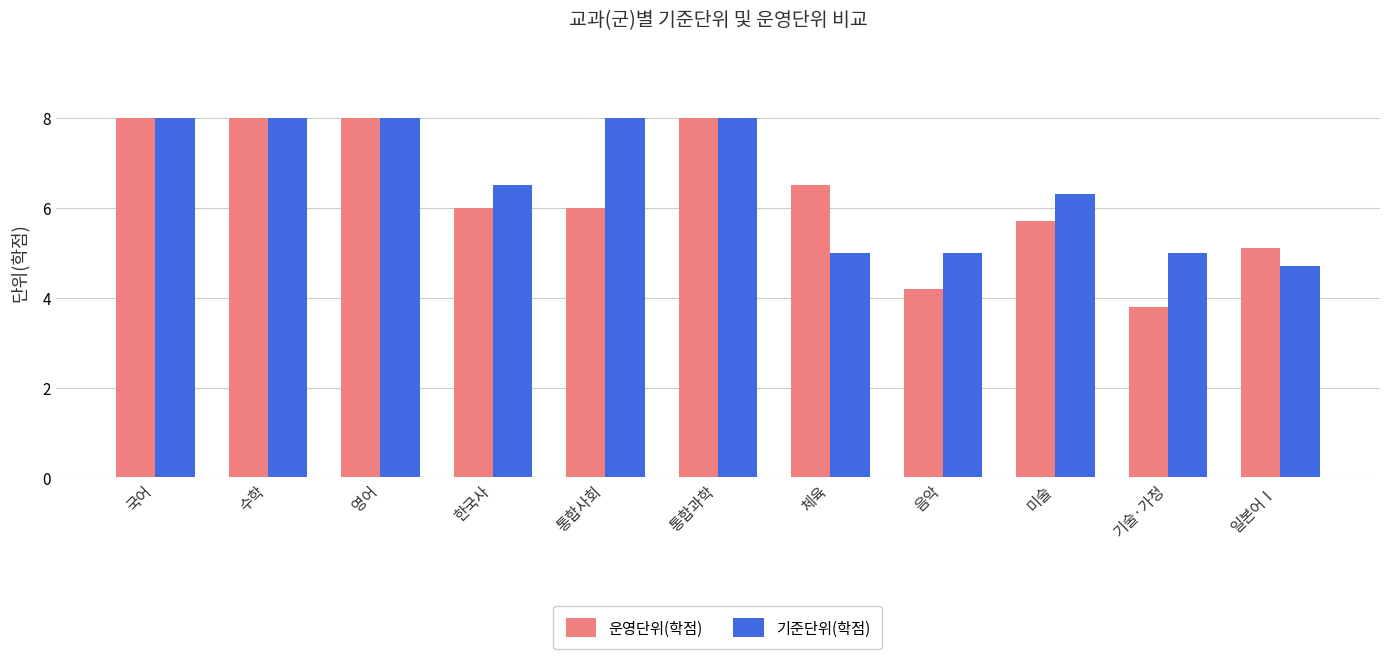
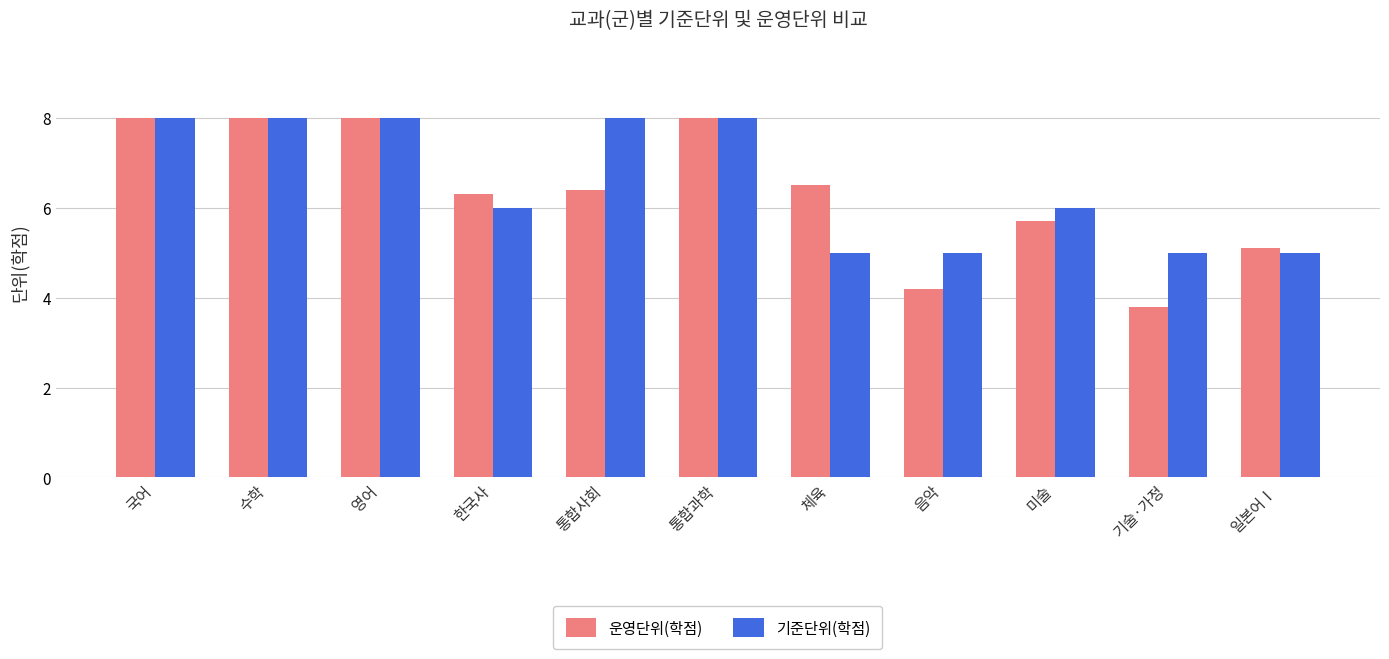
운영단위(학점), 한국사: 6.0 -> 6.3
기준단위(학점), 한국사: 6.5 -> 6.0
운영단위(학점), 통합사회: 6.0 -> 6.4
기준단위(학점), 미술: 6.3 -> 6.0
기준단위(학점), 일본어Ⅰ: 4.7 -> 5.0
